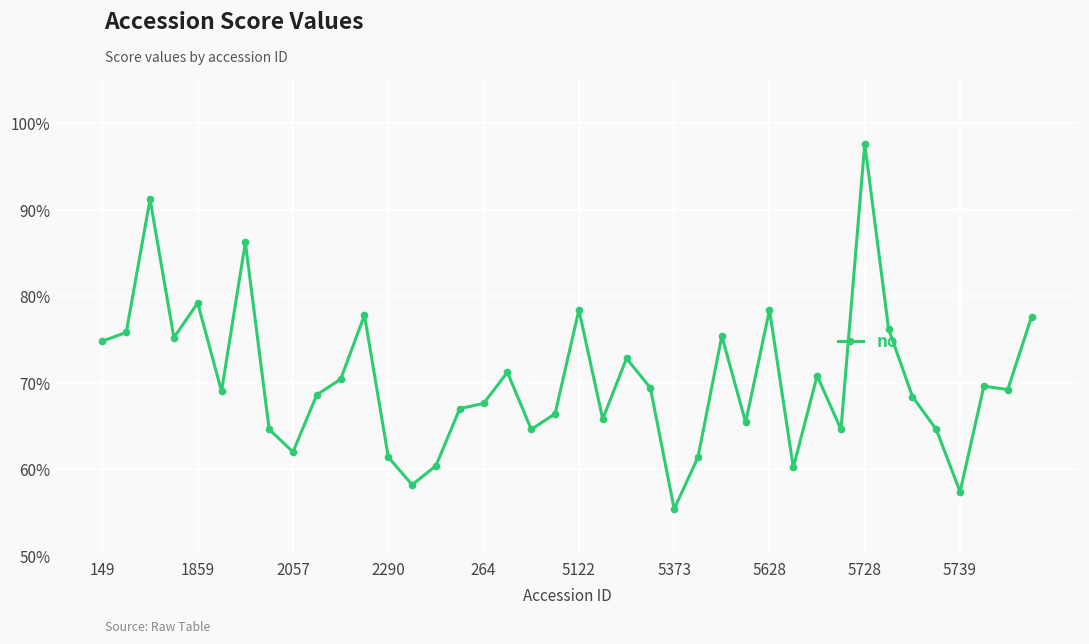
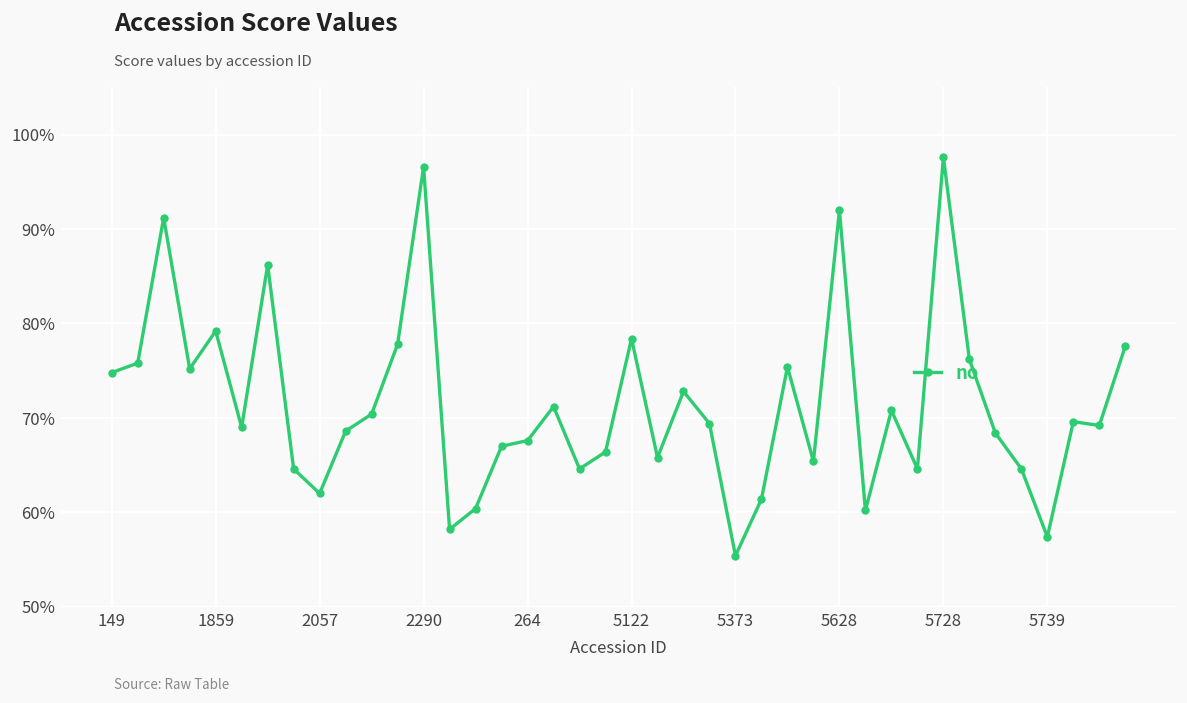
2290: 61% -> 97%
5628: 78% -> 92%
